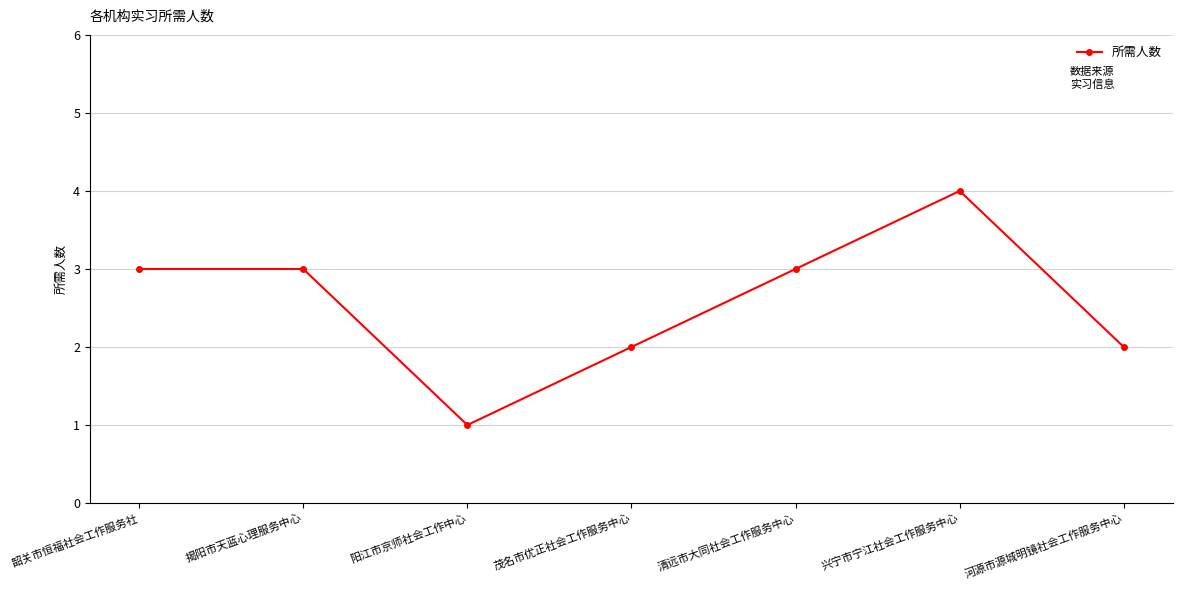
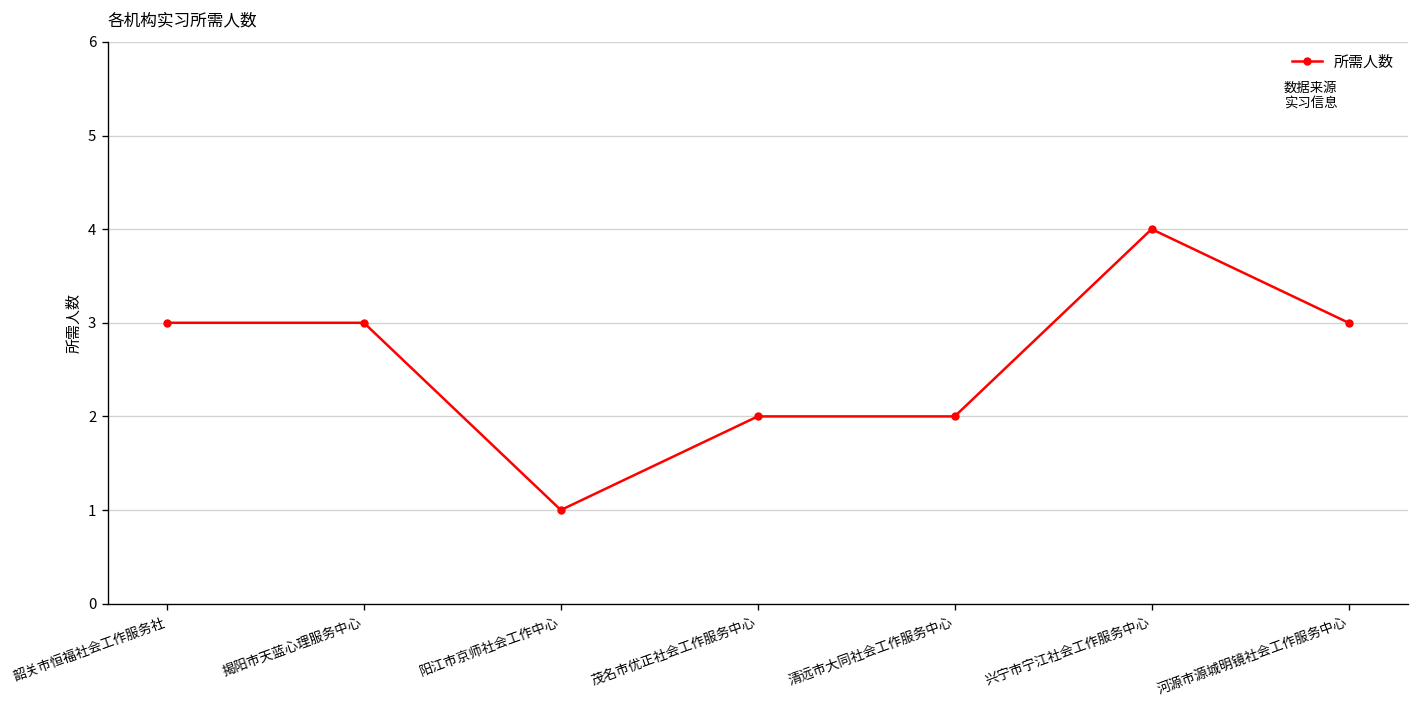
清远市大同社会工作服务中心: 3 -> 2
河源市源城明镜社会工作服务中心: 2 -> 3
